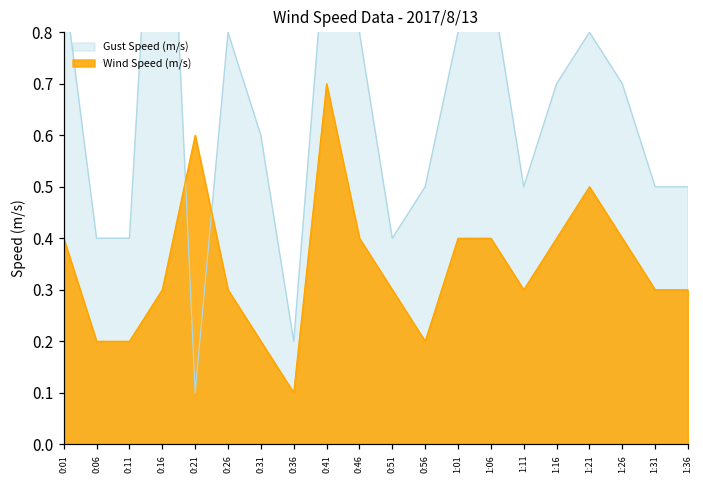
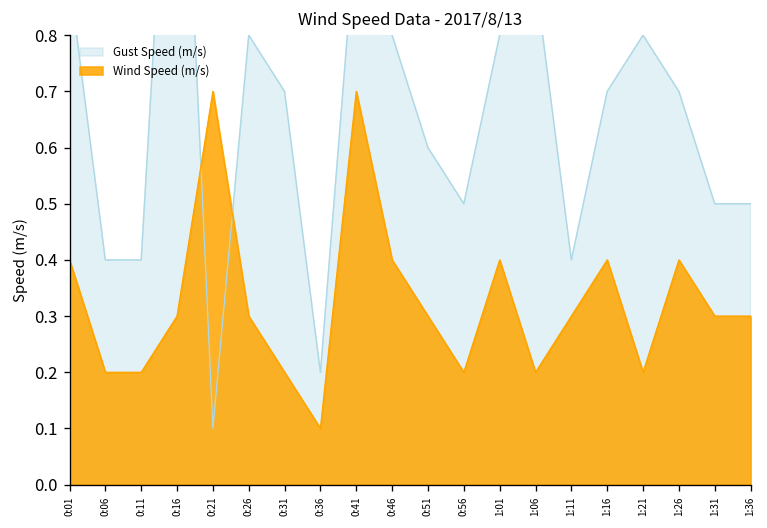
Wind Speed (m/s), 0:21: 0.6 -> 0.7
Gust Speed (m/s), 0:31: 0.6 -> 0.7
Gust Speed (m/s), 0:51: 0.4 -> 0.6
Wind Speed (m/s), 1:06: 0.4 -> 0.2
Gust Speed (m/s), 1:11: 0.5 -> 0.4
Wind Speed (m/s), 1:21: 0.5 -> 0.2
